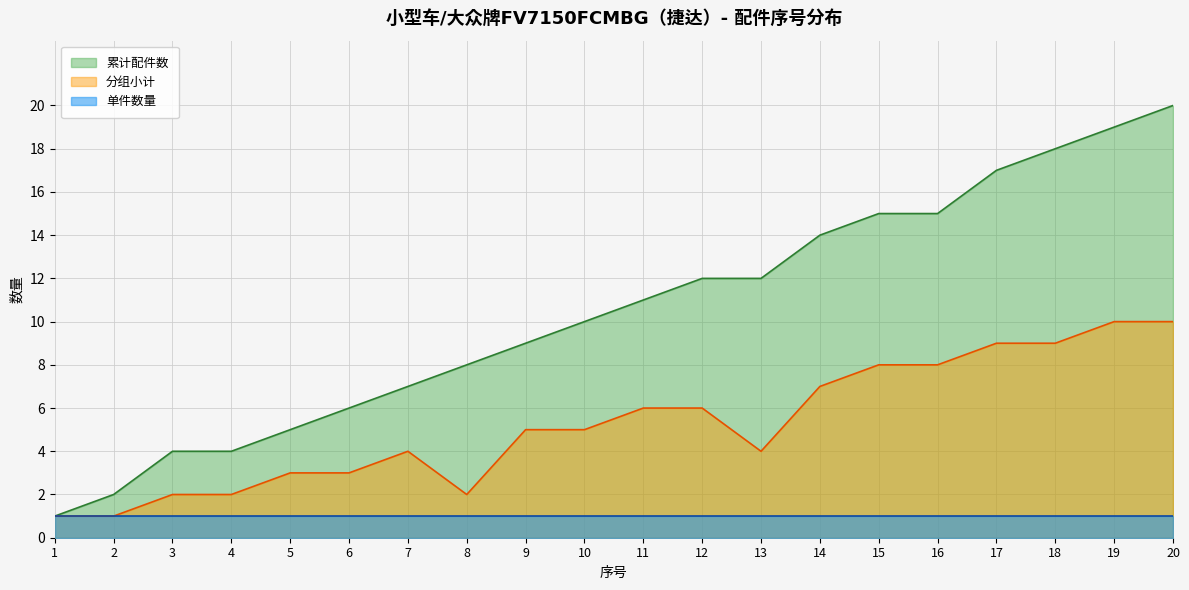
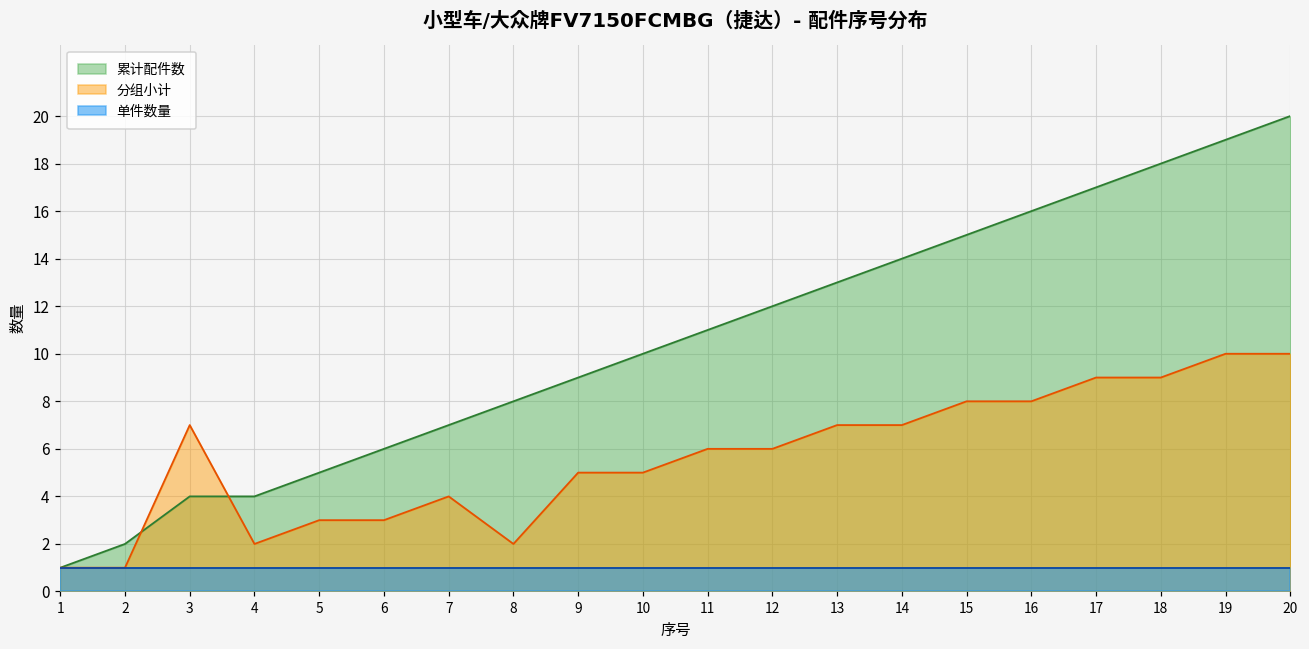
分组小计, 3: 2 -> 7
累计配件数, 13: 12 -> 13
分组小计, 13: 4 -> 7
累计配件数, 16: 15 -> 16
